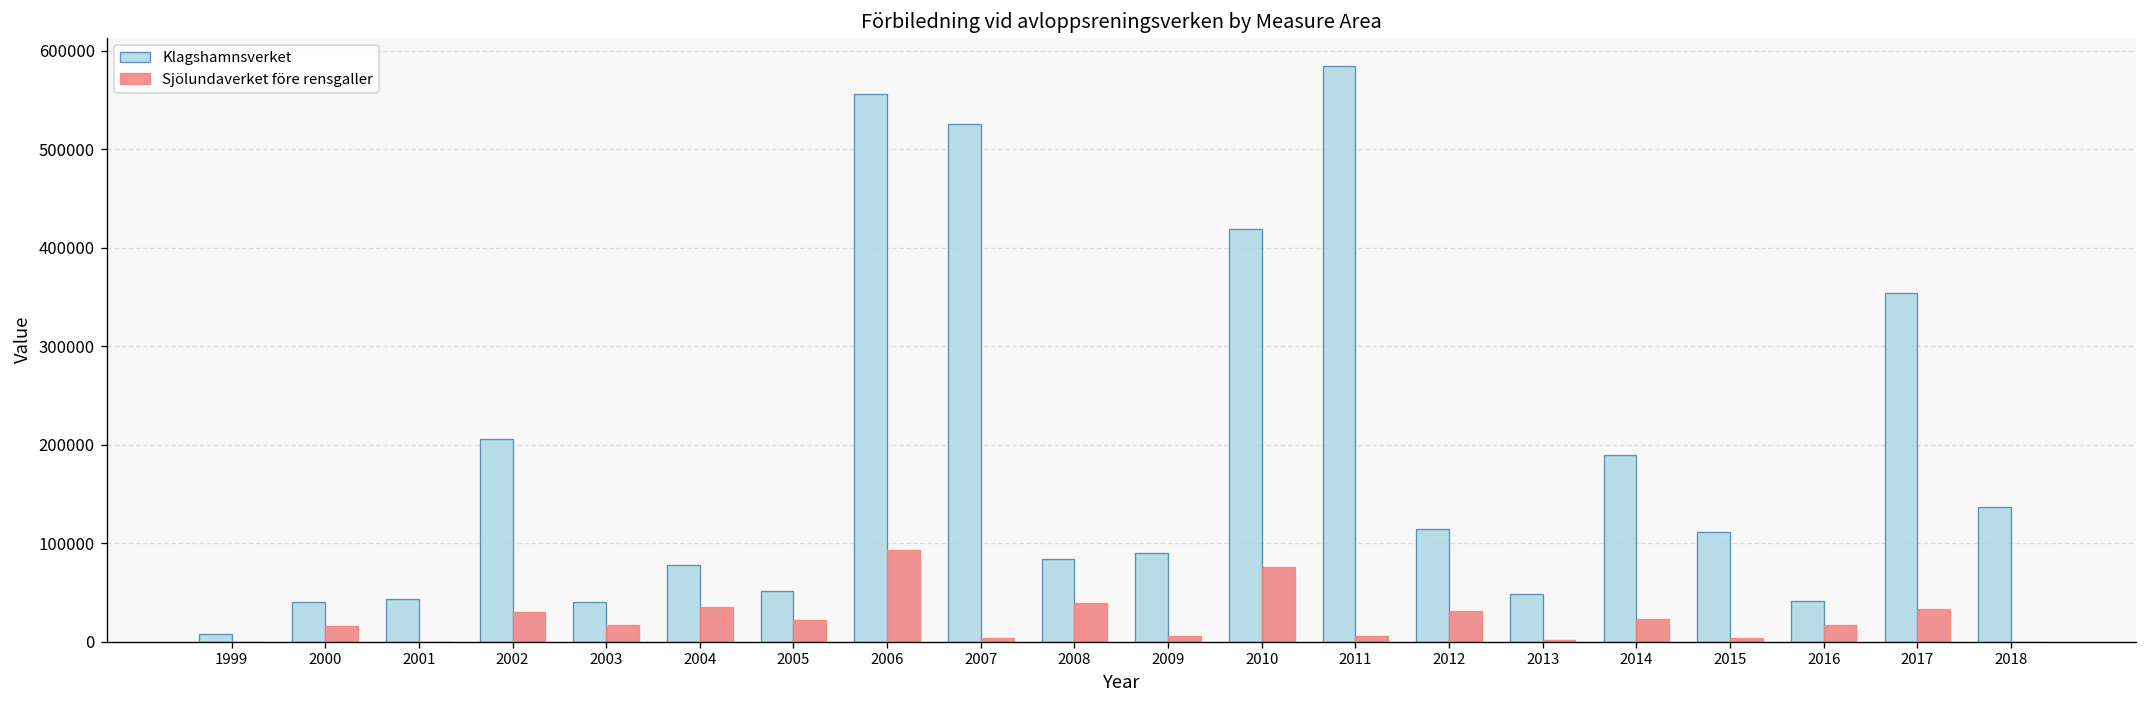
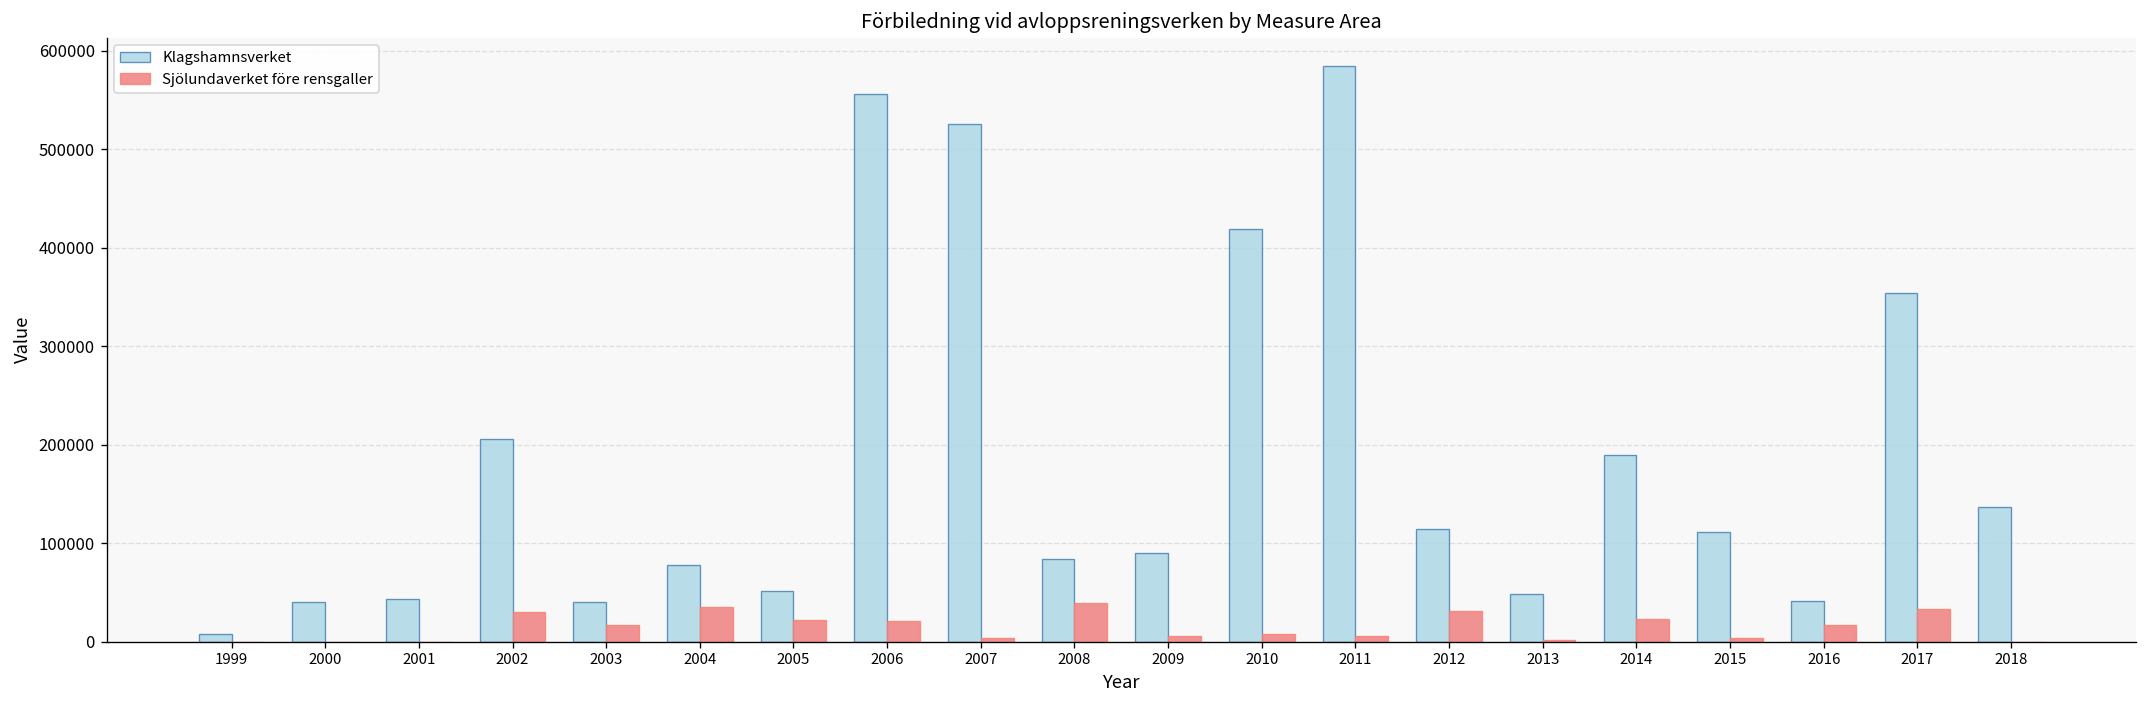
Sjölundaverket före rensgaller, 2000: 20000 -> 0
Sjölundaverket före rensgaller, 2006: 90000 -> 20000
Sjölundaverket före rensgaller, 2010: 80000 -> 10000
